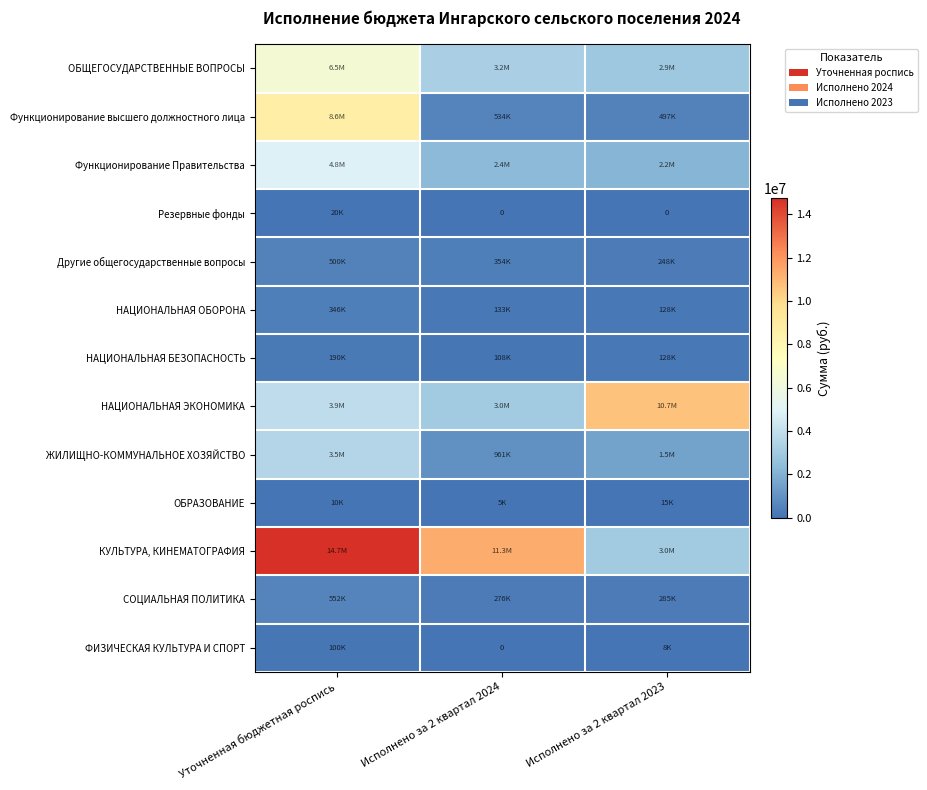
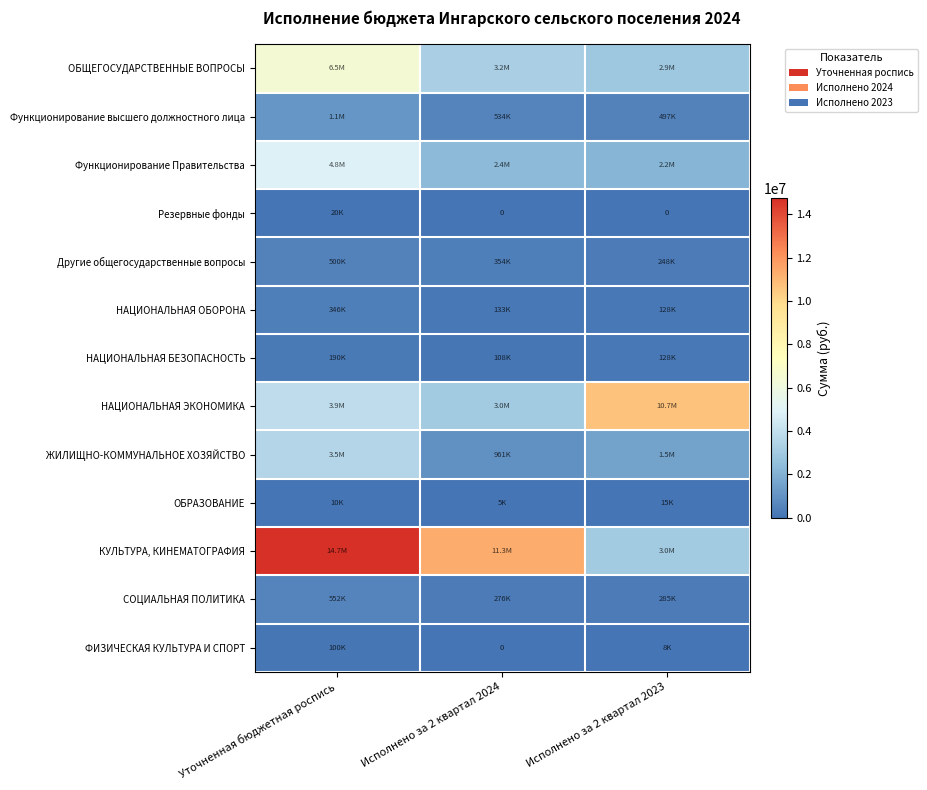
Функционирование высшего должностного лица, Уточненная бюджетная роспись: 8.6M -> 1.1M
